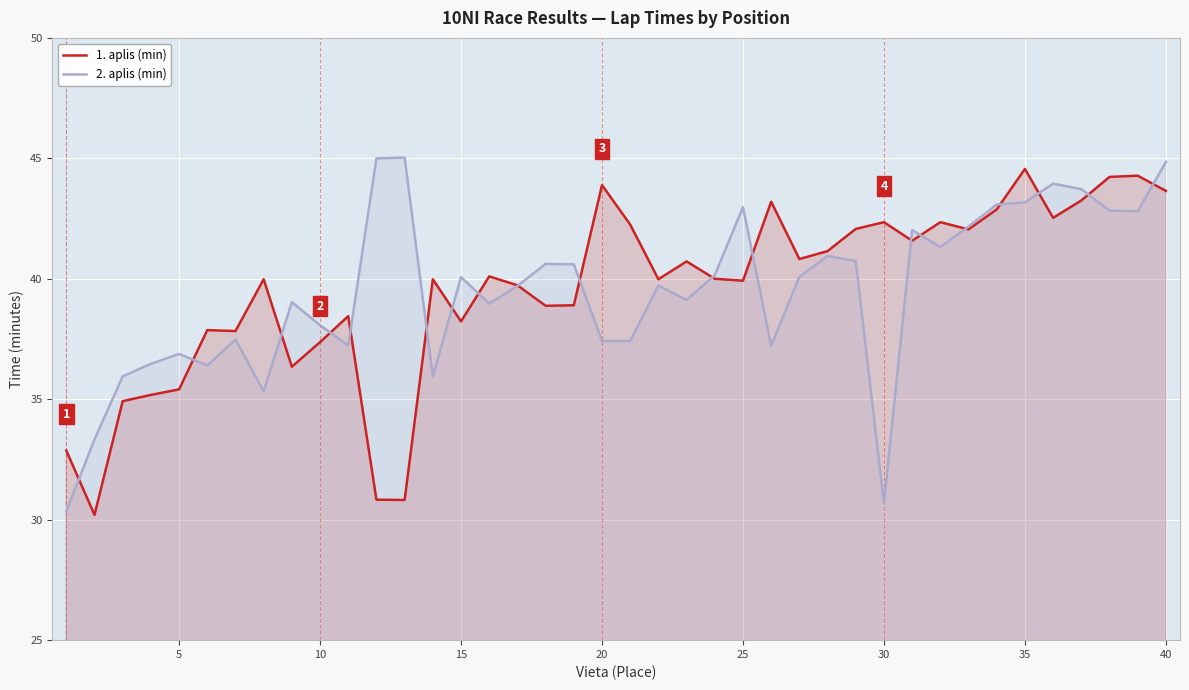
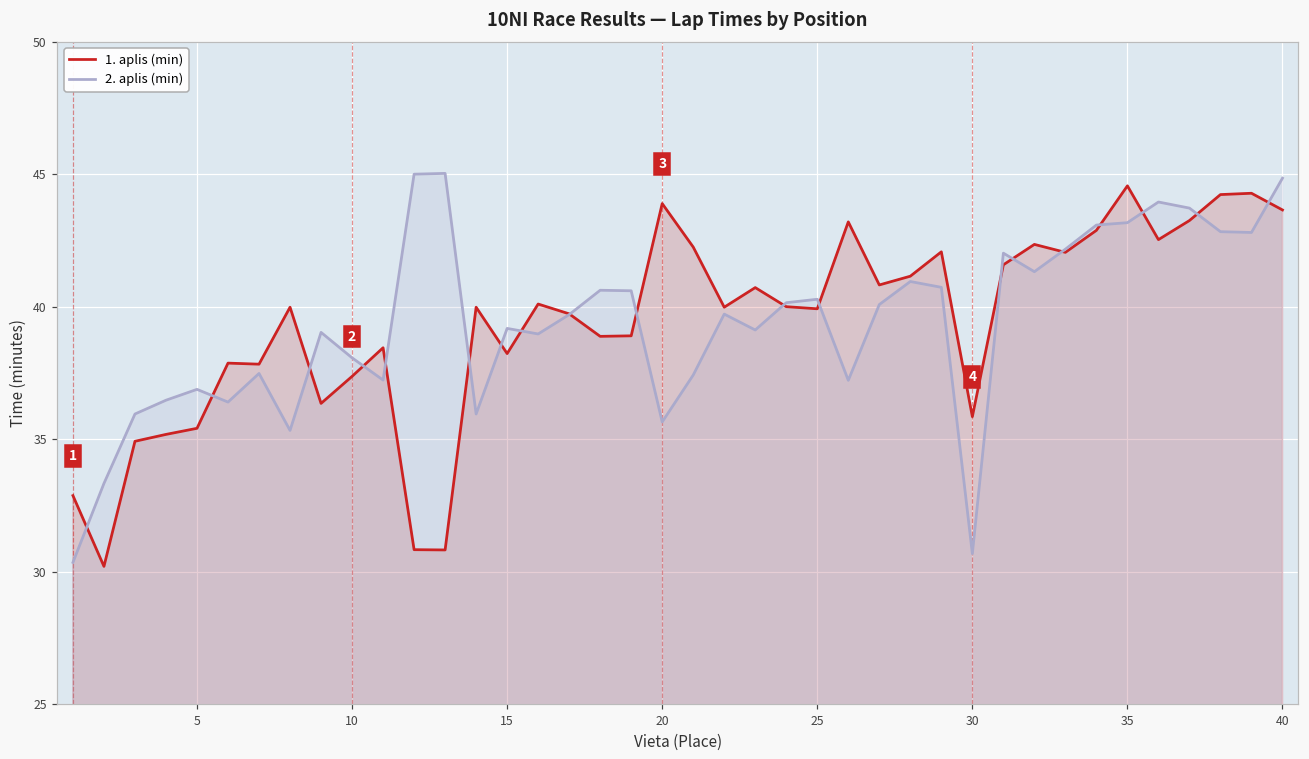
2. aplis (min), 15: 40.1 -> 39.2
2. aplis (min), 20: 37.4 -> 35.7
2. aplis (min), 25: 43.0 -> 40.3
1. aplis (min), 30: 42.4 -> 35.9
